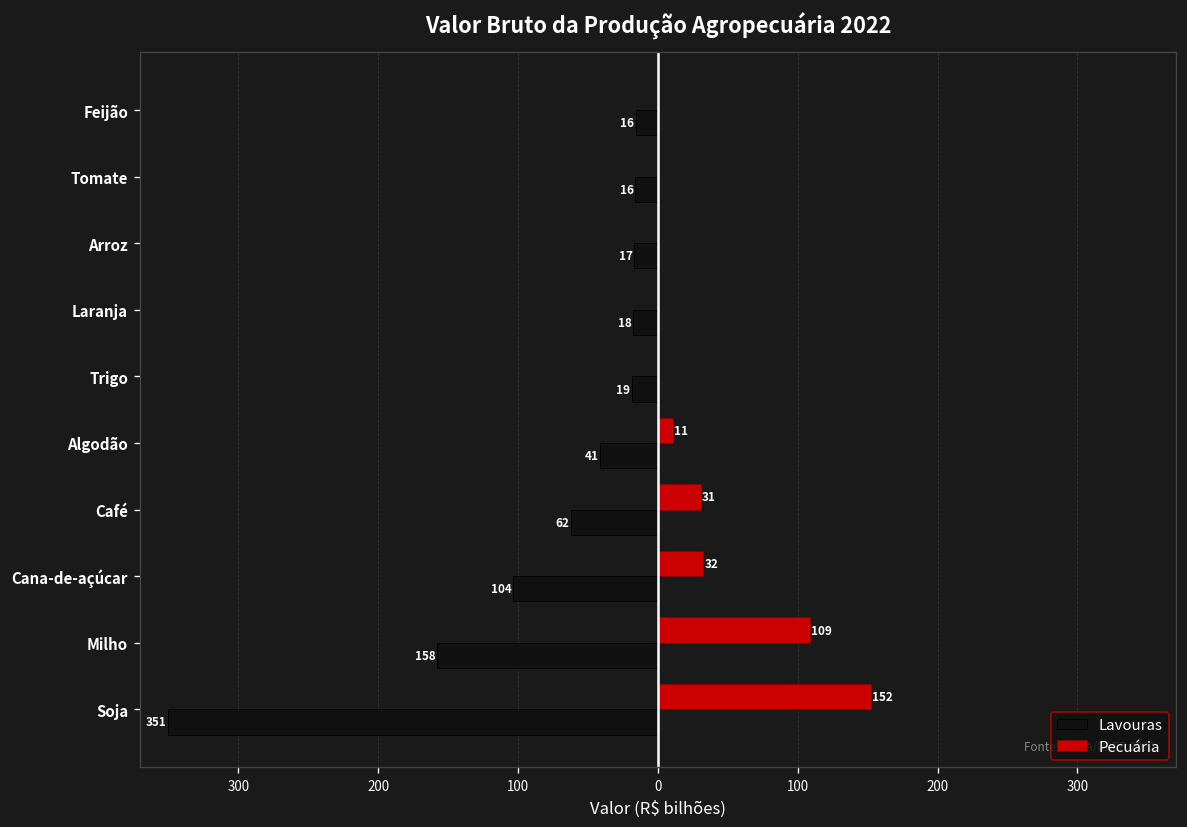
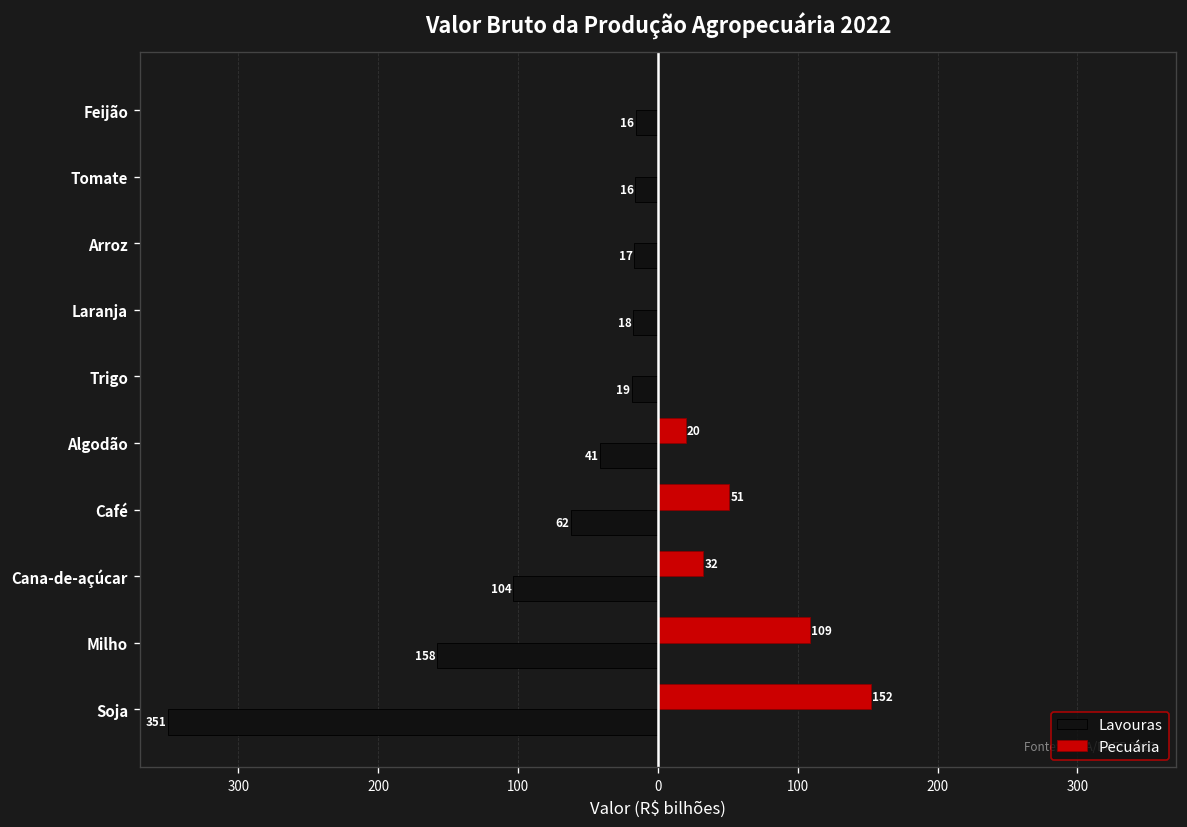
Pecuária, Algodão: 11 -> 20
Pecuária, Café: 31 -> 51
